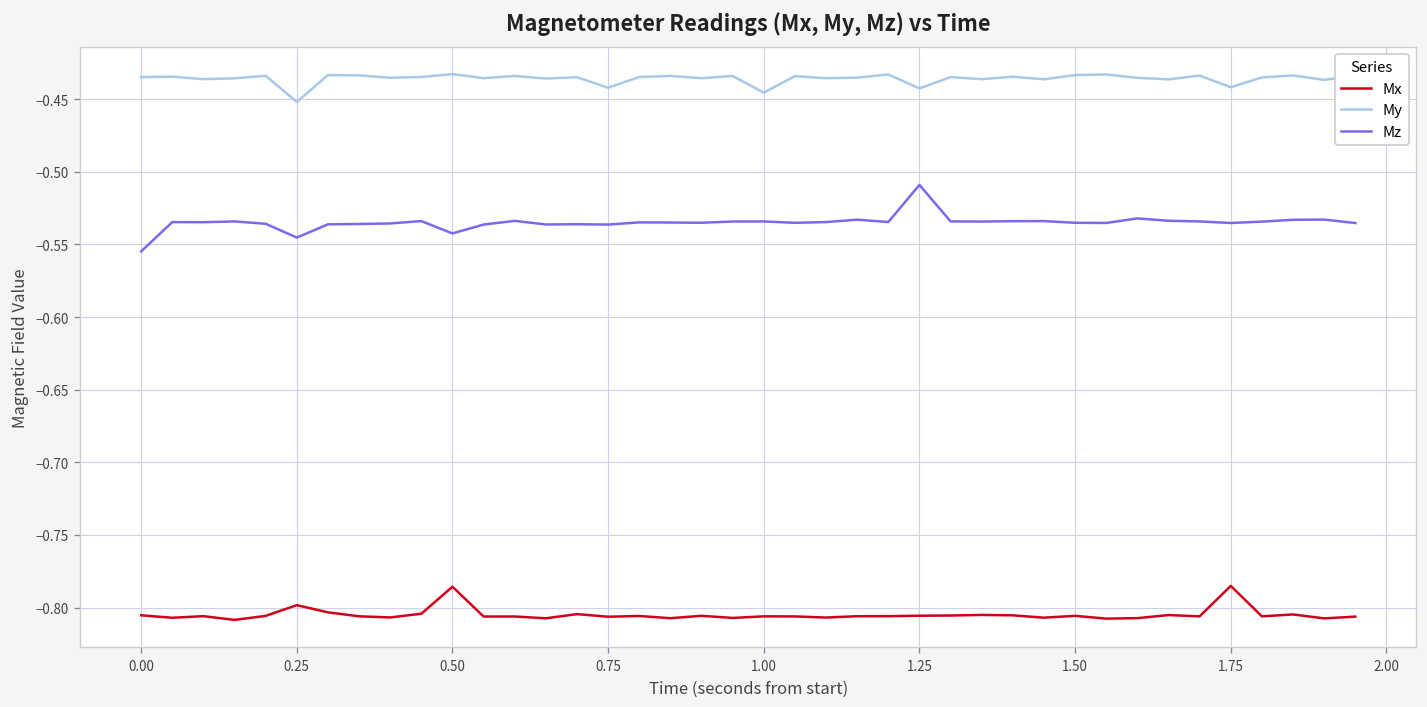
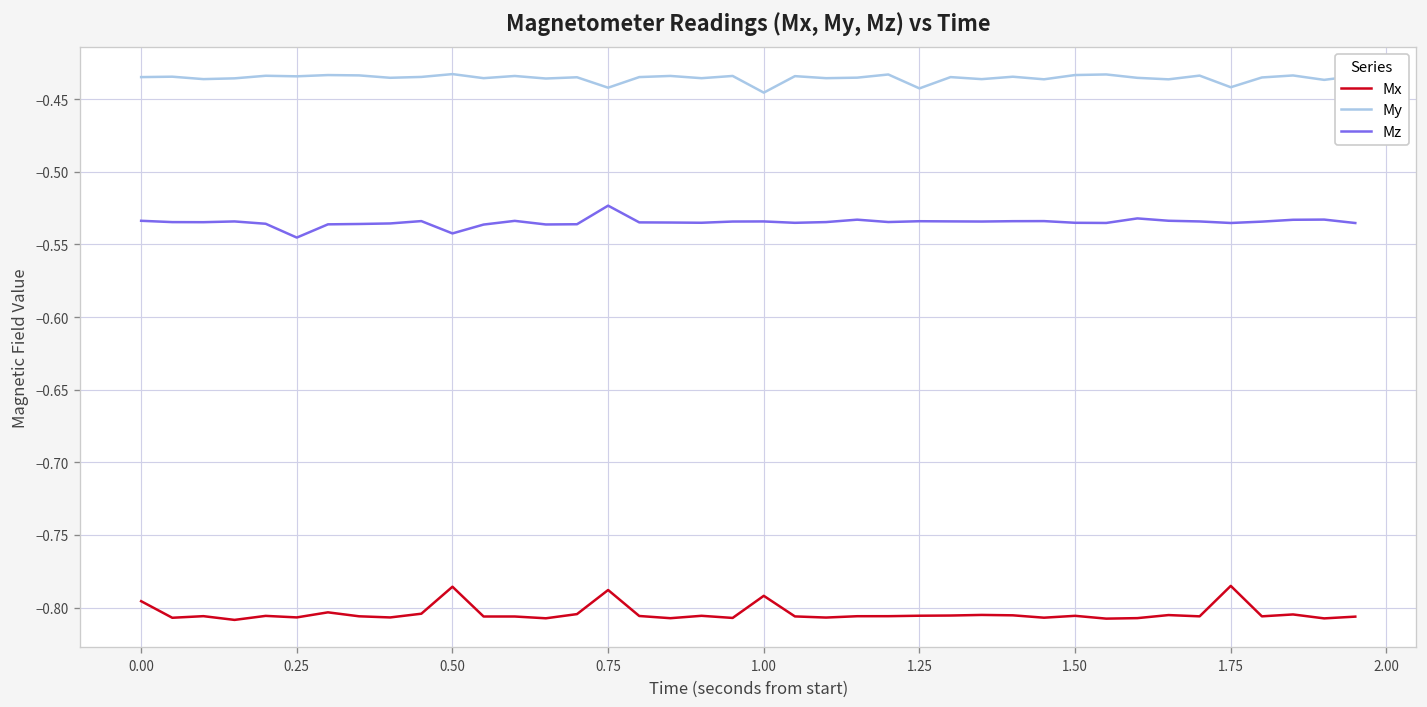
Mx, 0.00: -0.805 -> -0.796
Mz, 0.00: -0.555 -> -0.534
Mx, 0.25: -0.798 -> -0.807
My, 0.25: -0.452 -> -0.434
Mx, 0.75: -0.806 -> -0.788
Mz, 0.75: -0.536 -> -0.523
Mx, 1.00: -0.806 -> -0.792
Mz, 1.25: -0.509 -> -0.534
